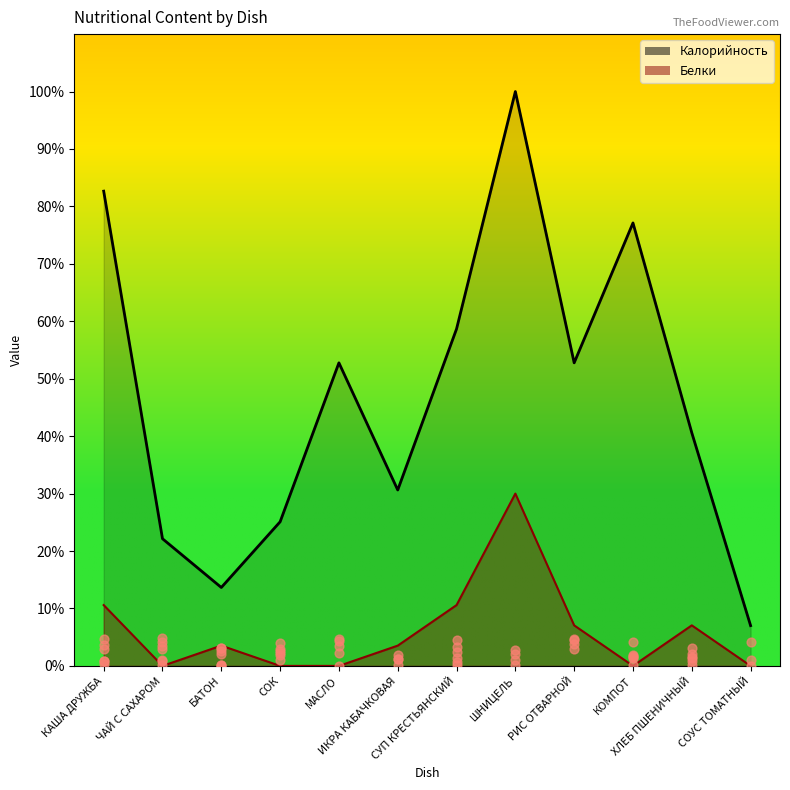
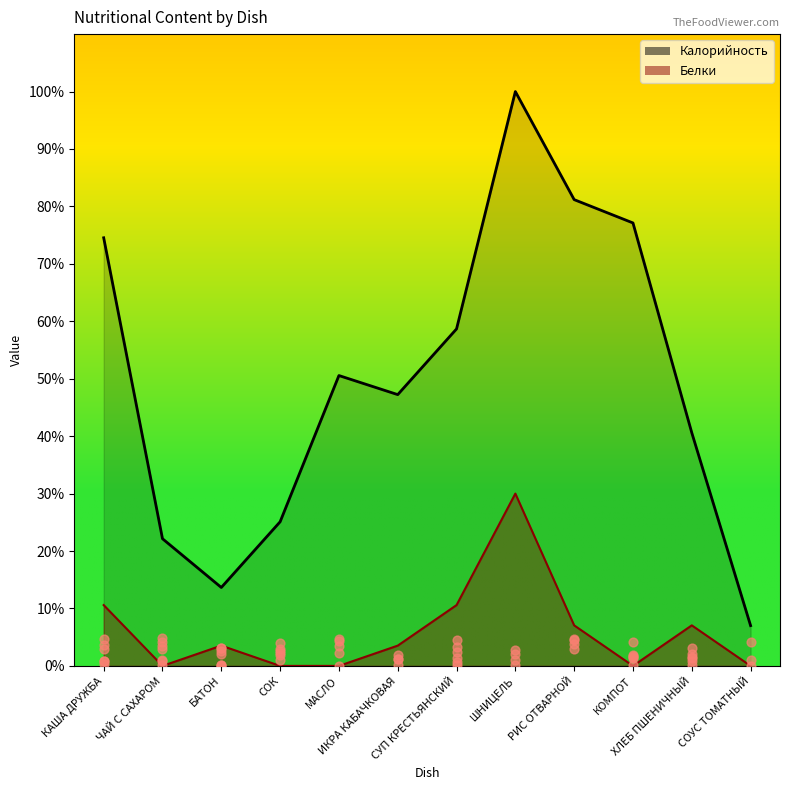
Калорийность, КАША ДРУЖБА: 83% -> 75%
Калорийность, МАСЛО: 53% -> 51%
Калорийность, ИКРА КАБАЧКОВАЯ: 31% -> 47%
Калорийность, РИС ОТВАРНОЙ: 53% -> 81%
